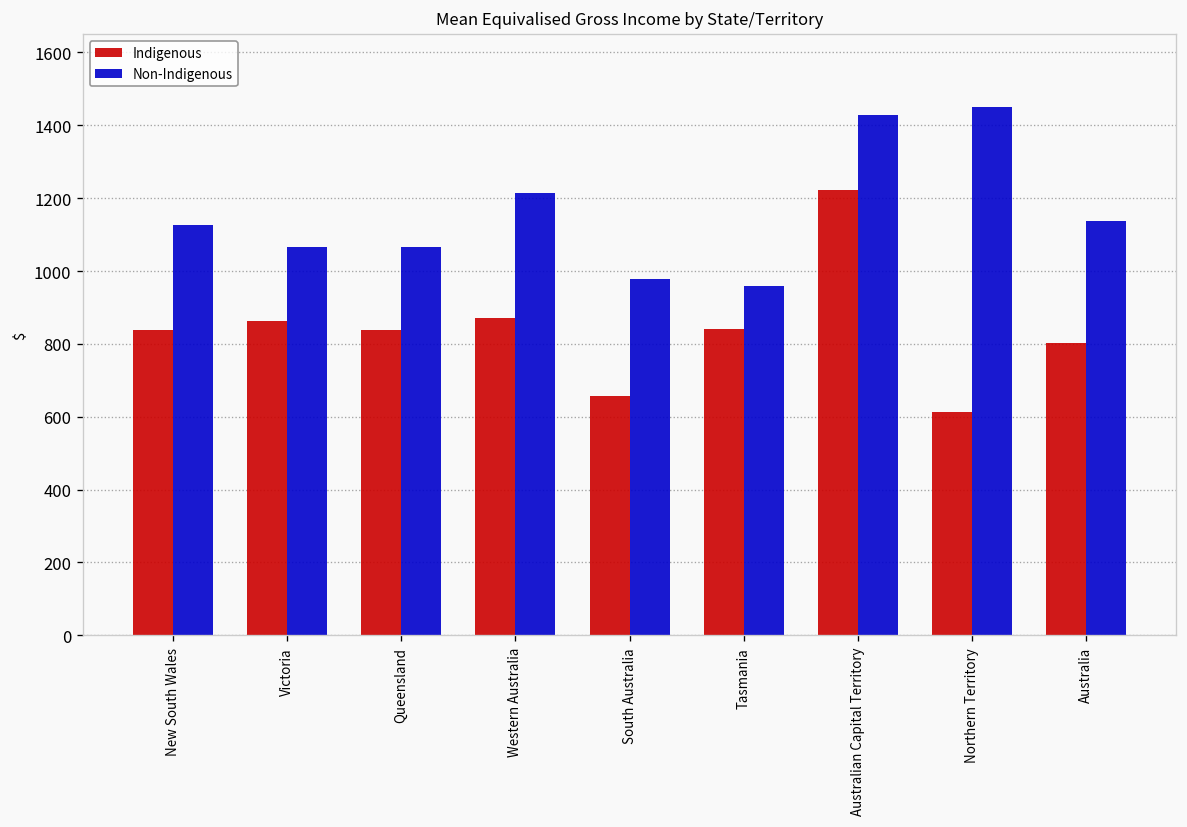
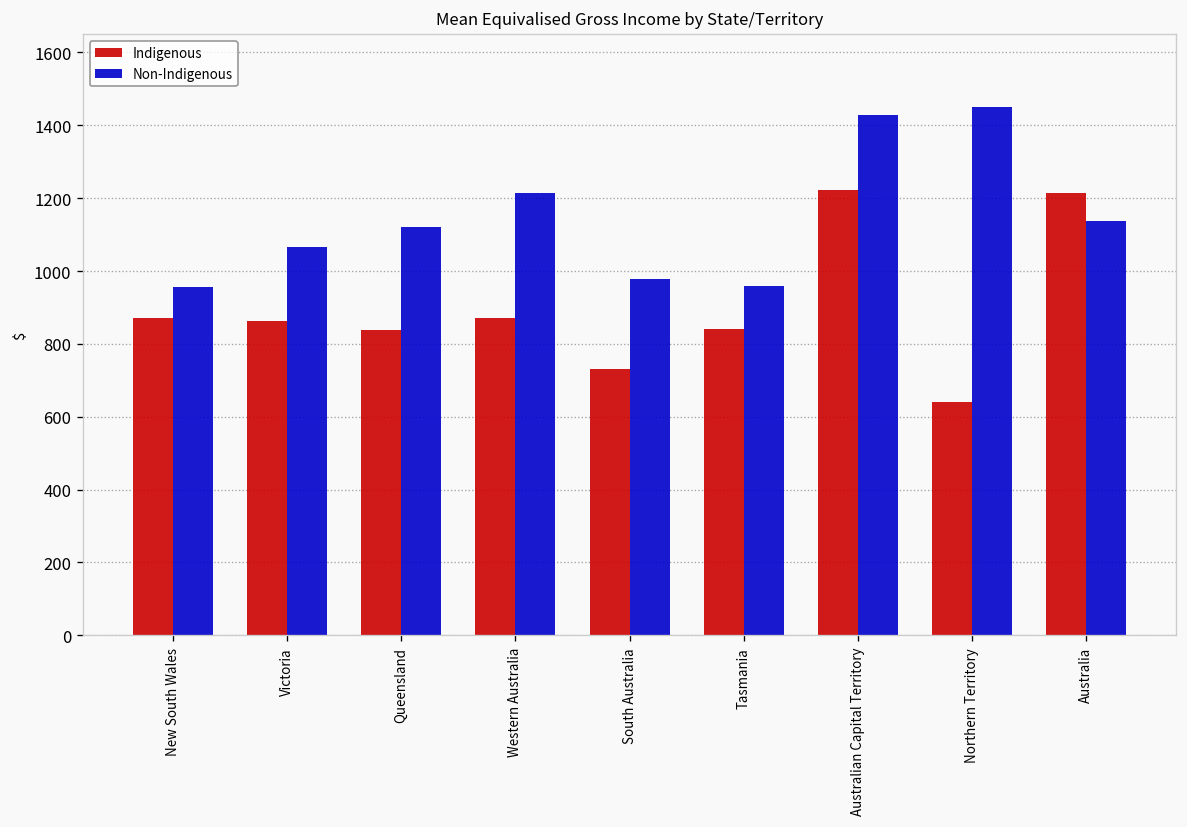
Indigenous, New South Wales: 840 -> 870
Non-Indigenous, New South Wales: 1130 -> 960
Non-Indigenous, Queensland: 1070 -> 1120
Indigenous, South Australia: 660 -> 730
Indigenous, Northern Territory: 610 -> 640
Indigenous, Australia: 800 -> 1220
